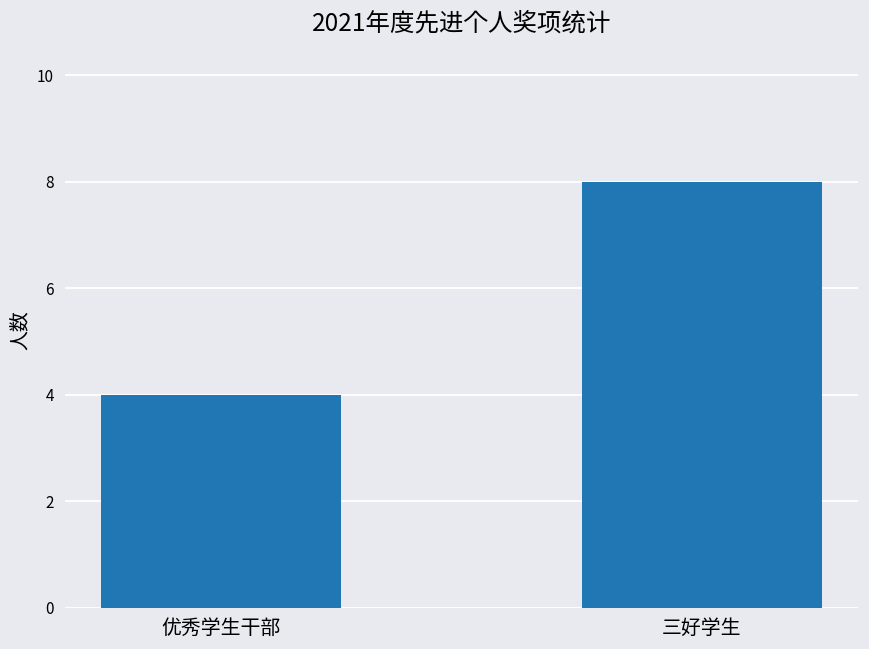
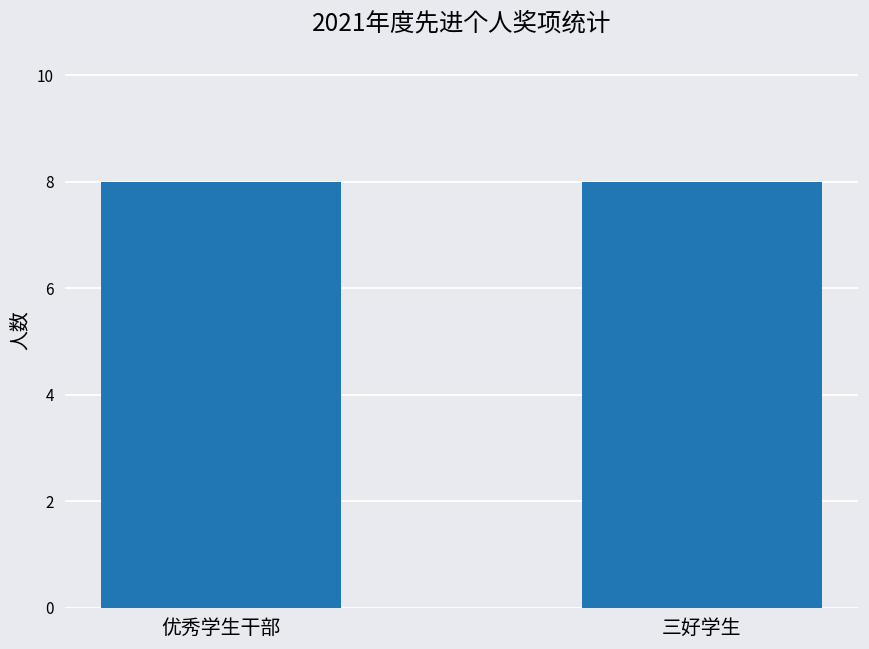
优秀学生干部: 4 -> 8
